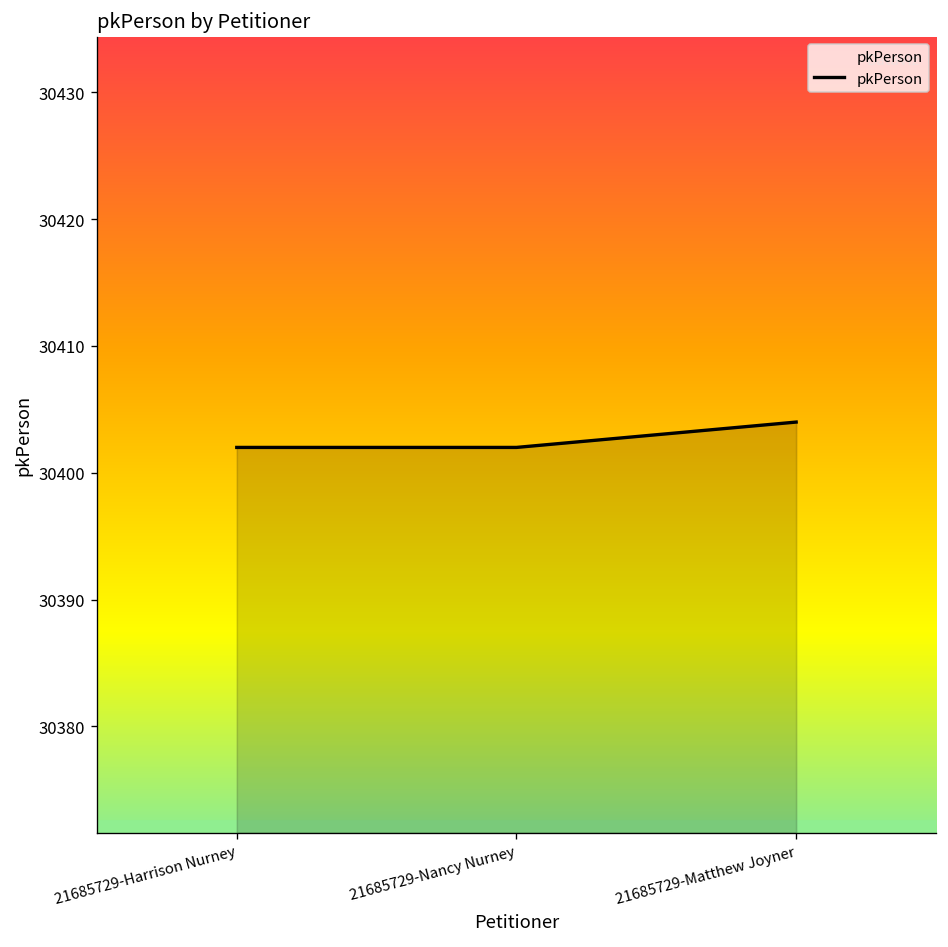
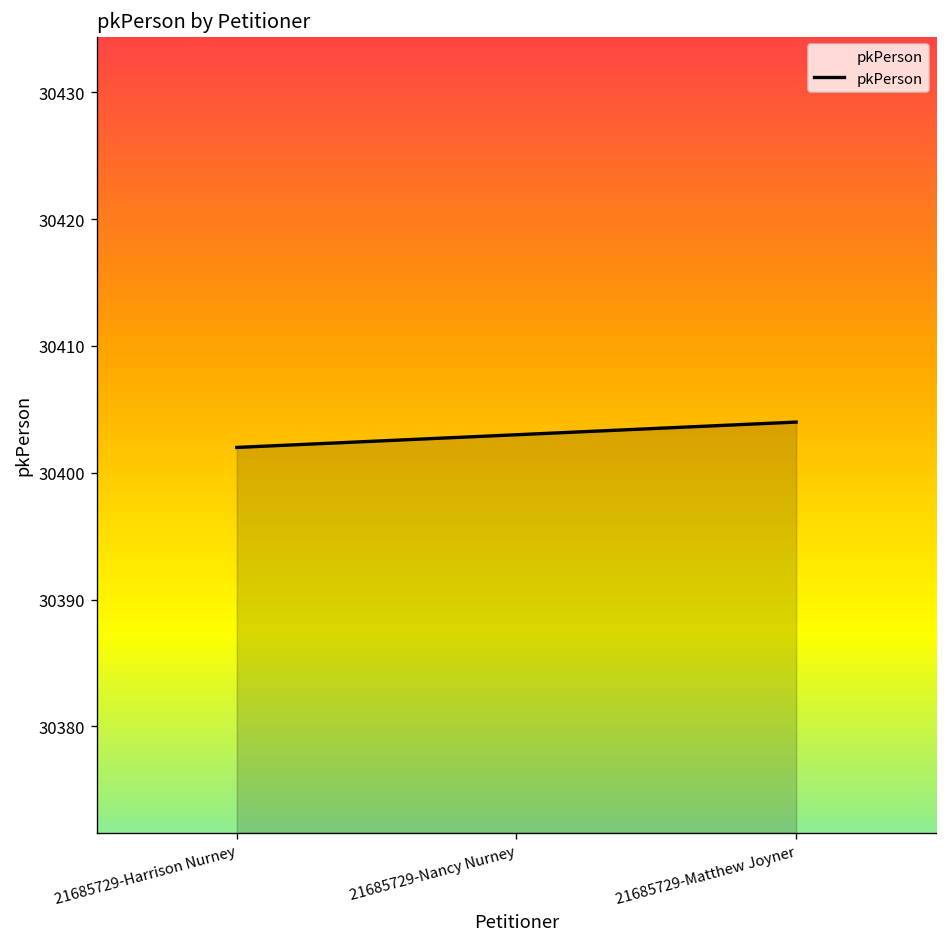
21685729-Nancy Nurney: 30402 -> 30403
